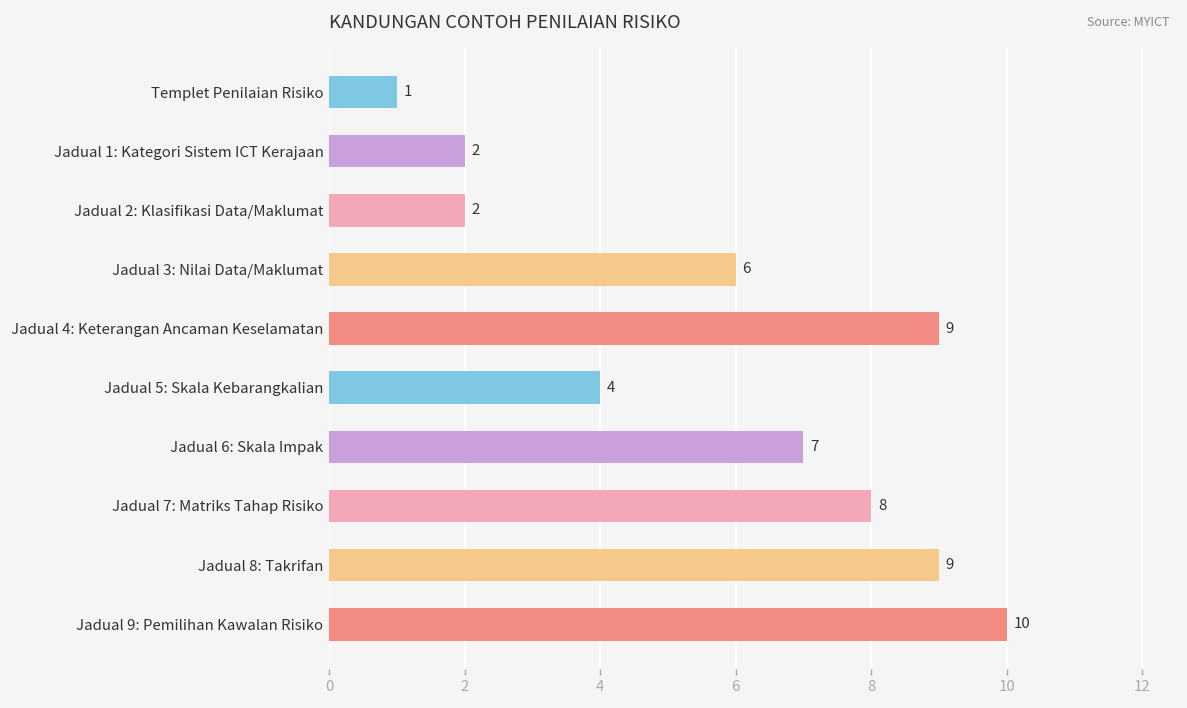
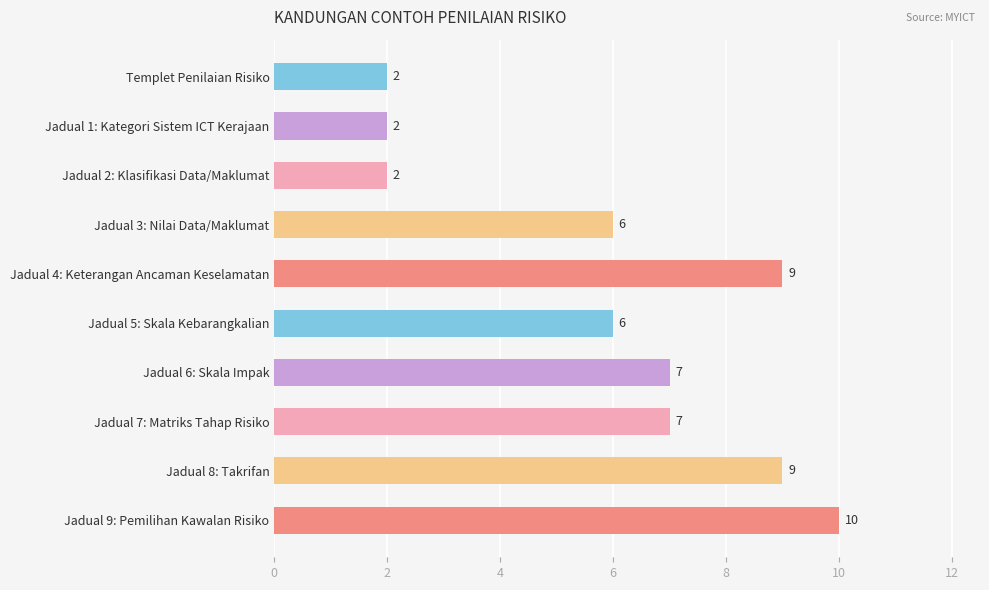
Templet Penilaian Risiko: 1 -> 2
Jadual 5: Skala Kebarangkalian: 4 -> 6
Jadual 7: Matriks Tahap Risiko: 8 -> 7
